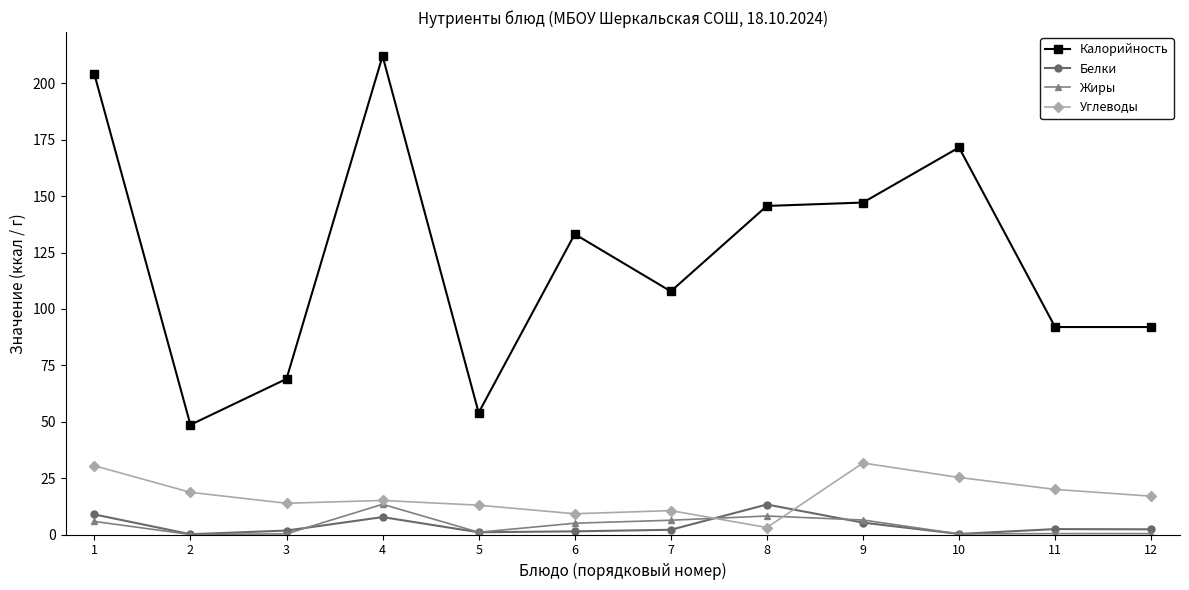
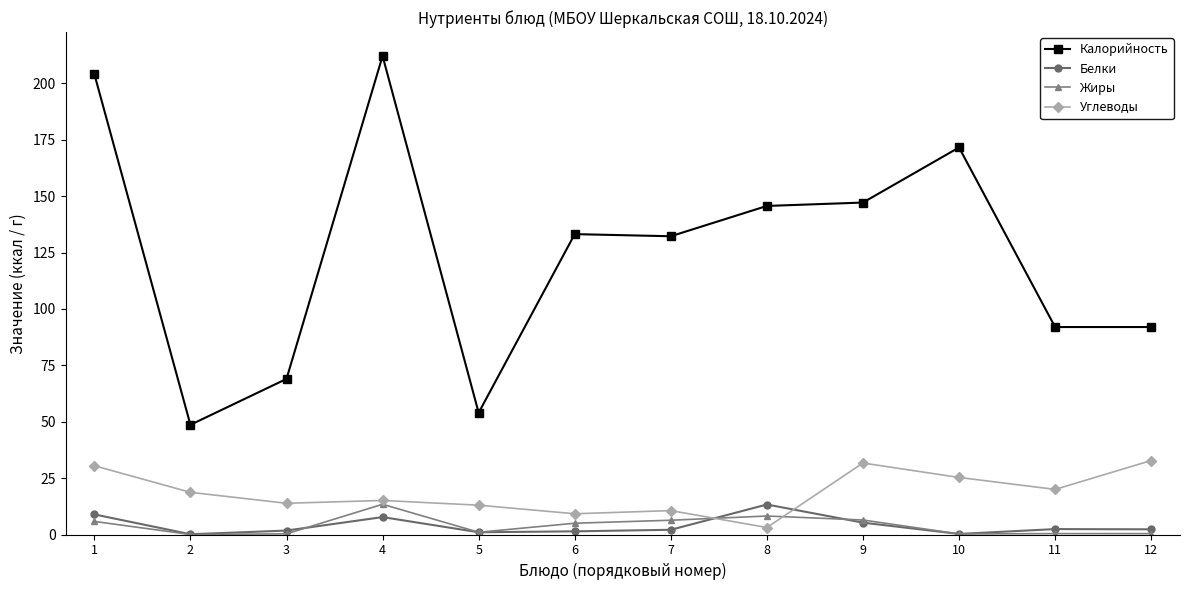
Калорийность, 7: 108 -> 132
Углеводы, 12: 17 -> 33
